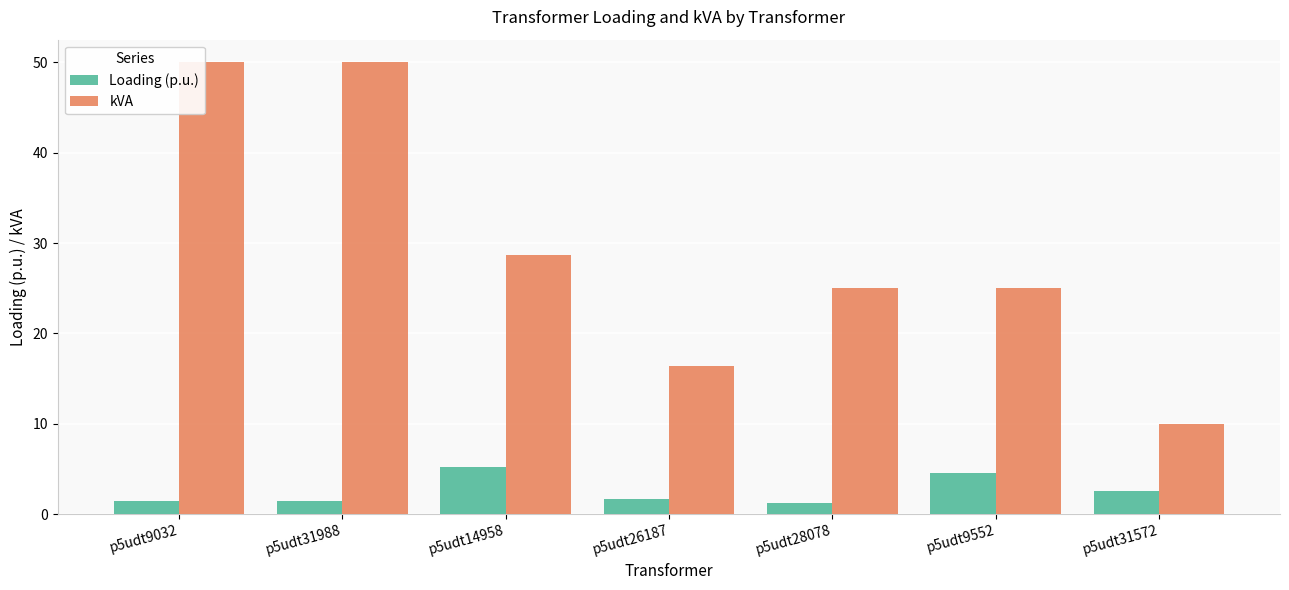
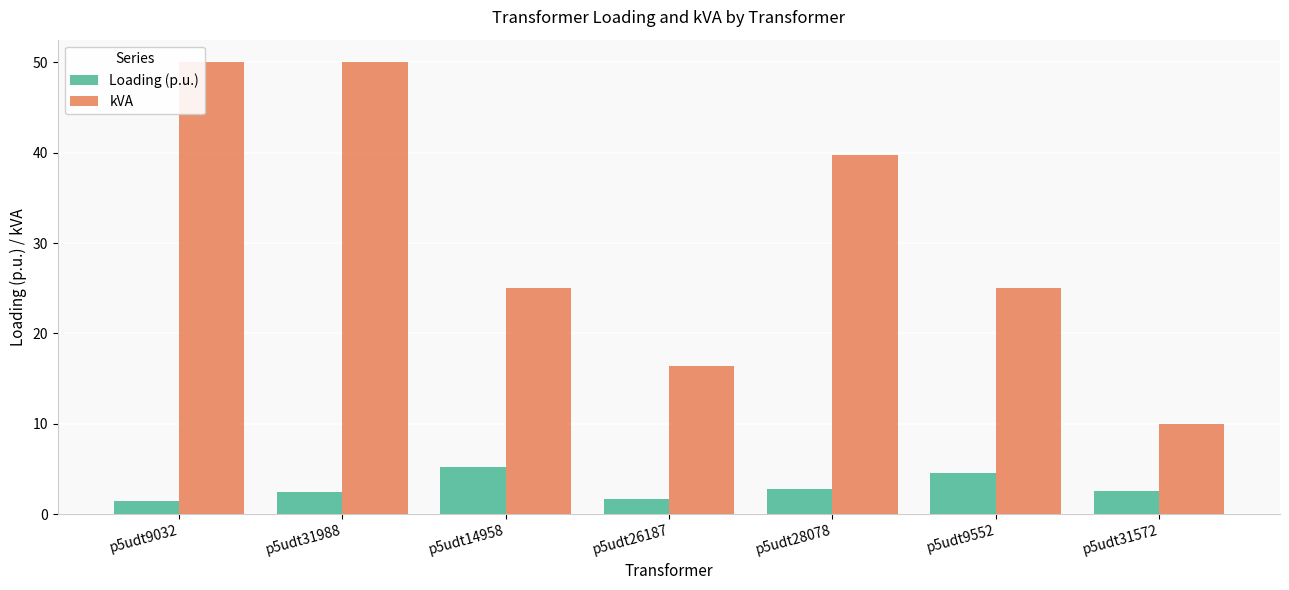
Loading (p.u.), p5udt31988: 1.5 -> 2.5
kVA, p5udt14958: 29 -> 25
Loading (p.u.), p5udt28078: 1 -> 3
kVA, p5udt28078: 25 -> 40
